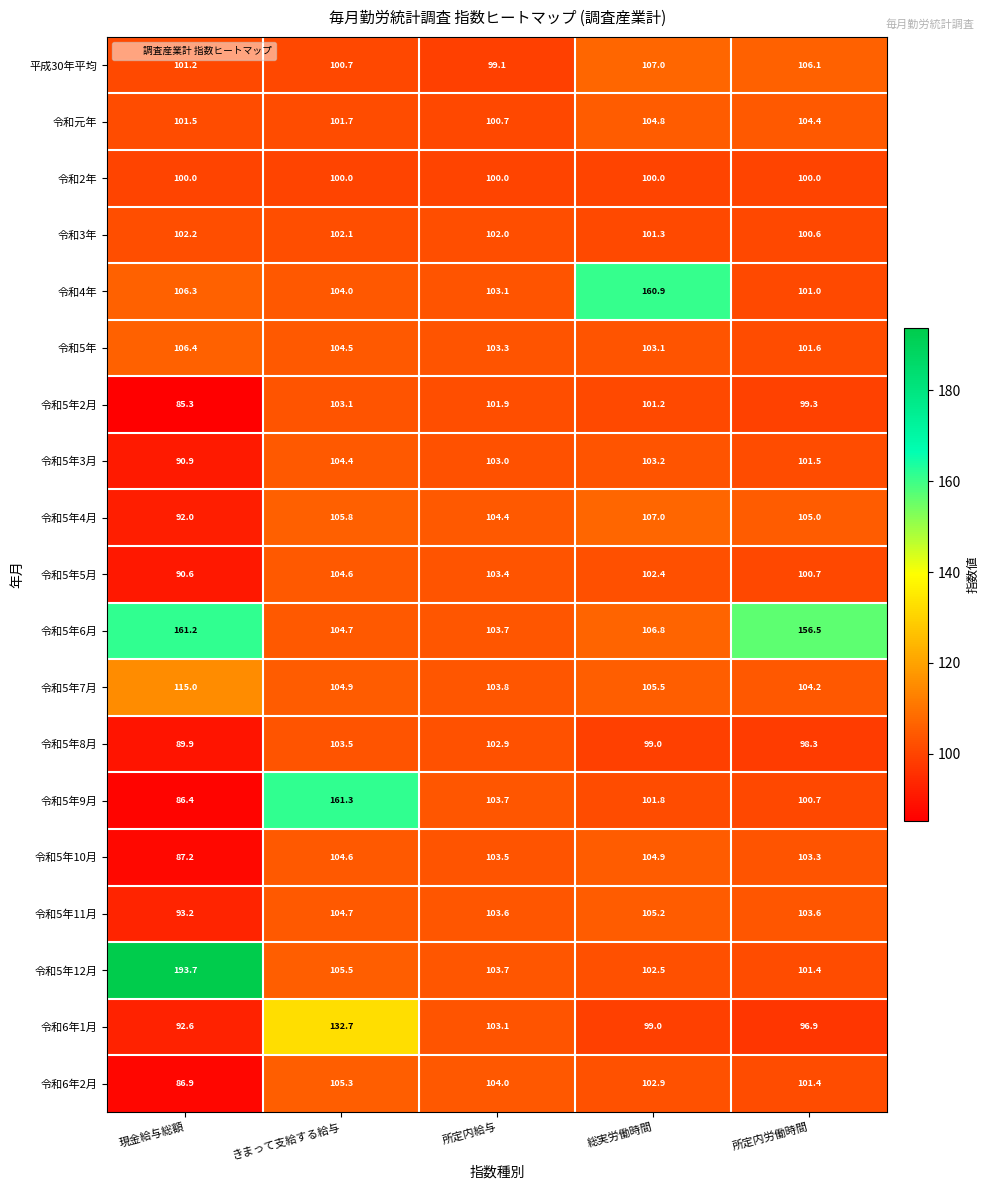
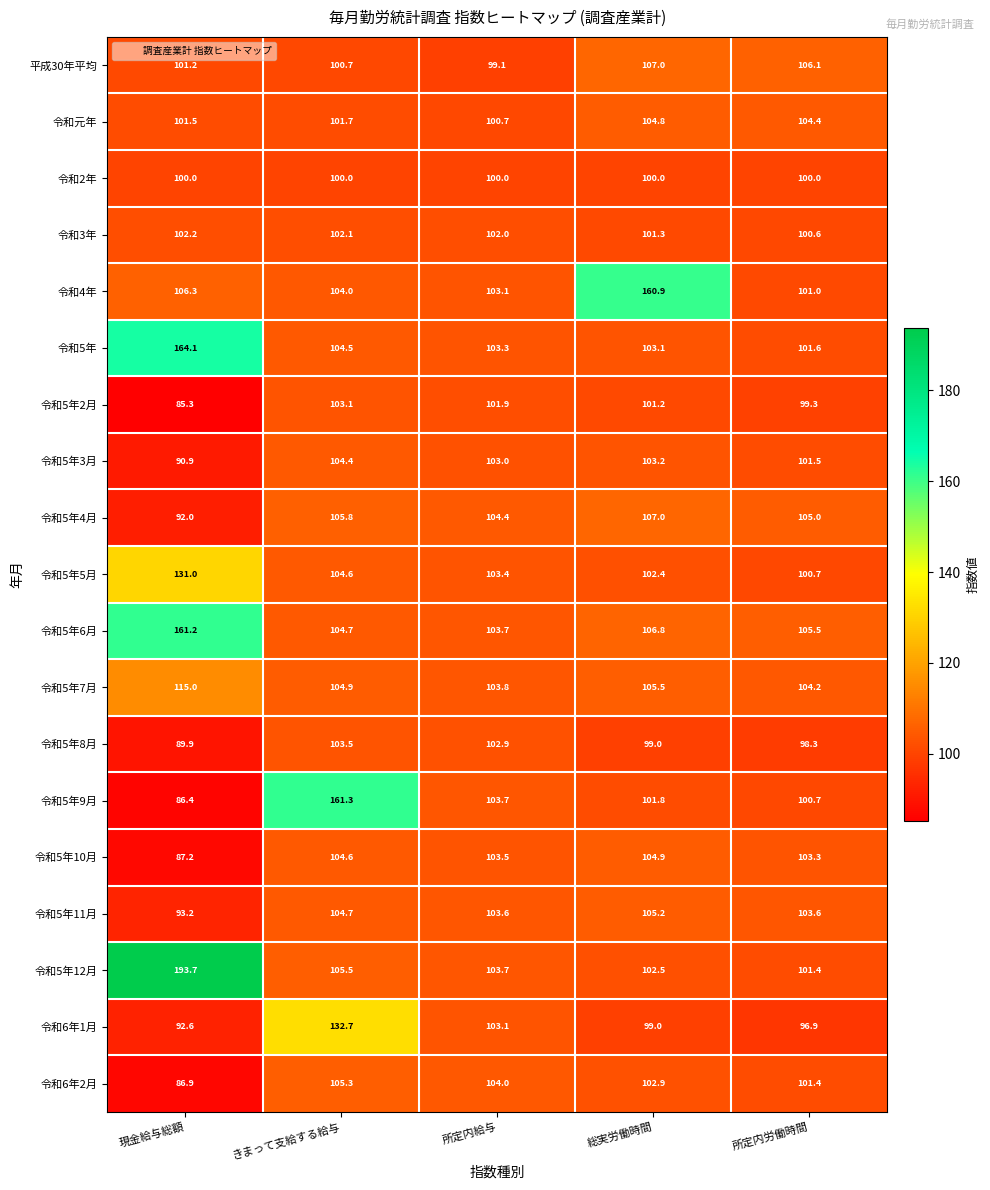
令和5年, 現金給与総額: 106.4 -> 164.1
令和5年5月, 現金給与総額: 90.6 -> 131.0
令和5年6月, 所定内労働時間: 156.5 -> 105.5
